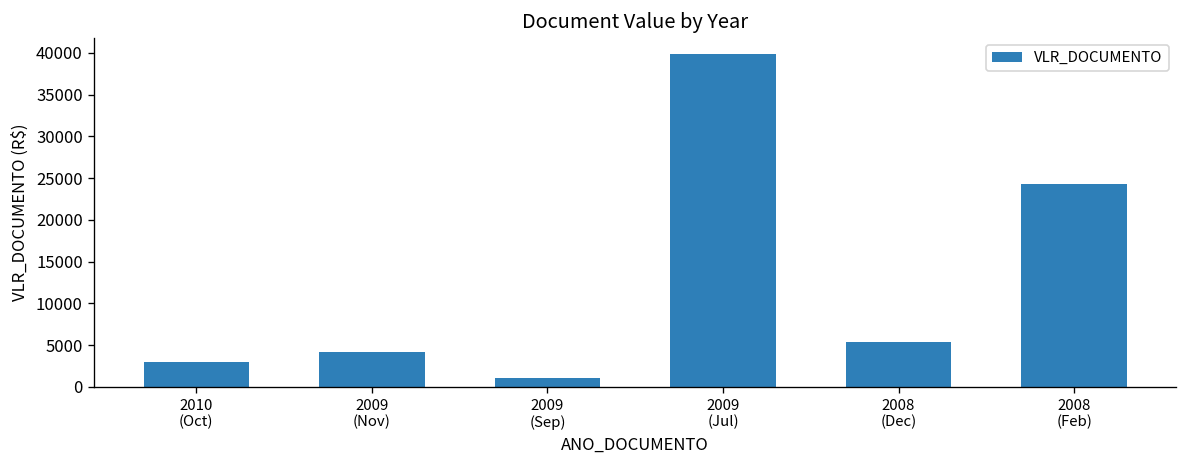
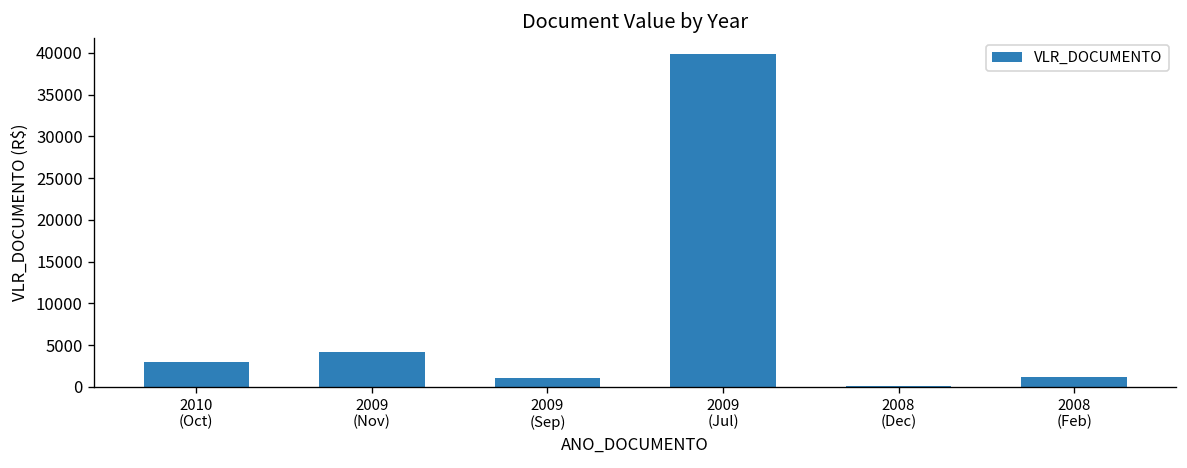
2008 (Dec): 5000 -> 0
2008 (Feb): 24000 -> 1000
